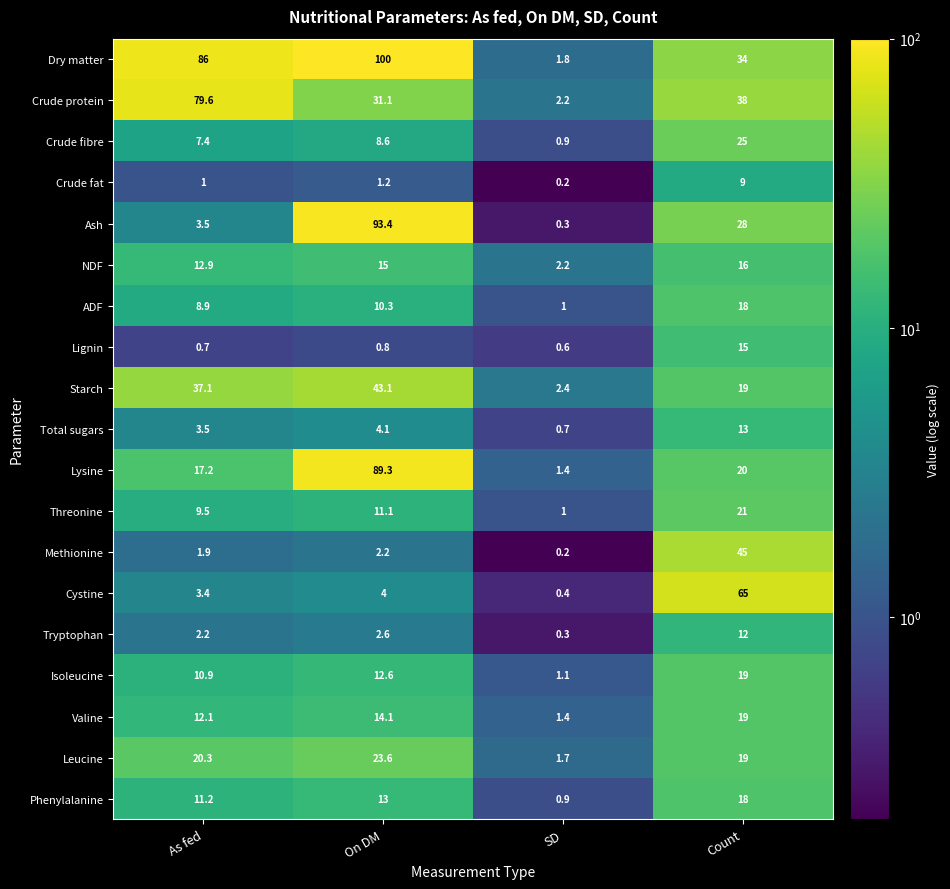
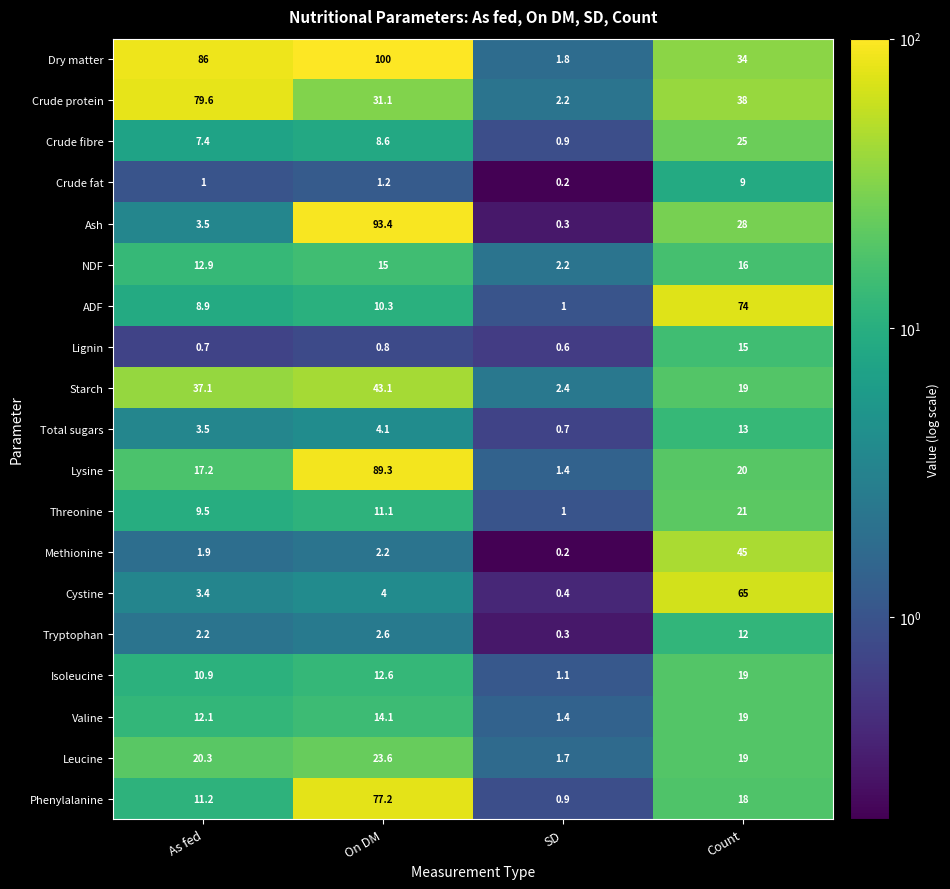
ADF, Count: 18 -> 74
Phenylalanine, On DM: 13 -> 77.2
